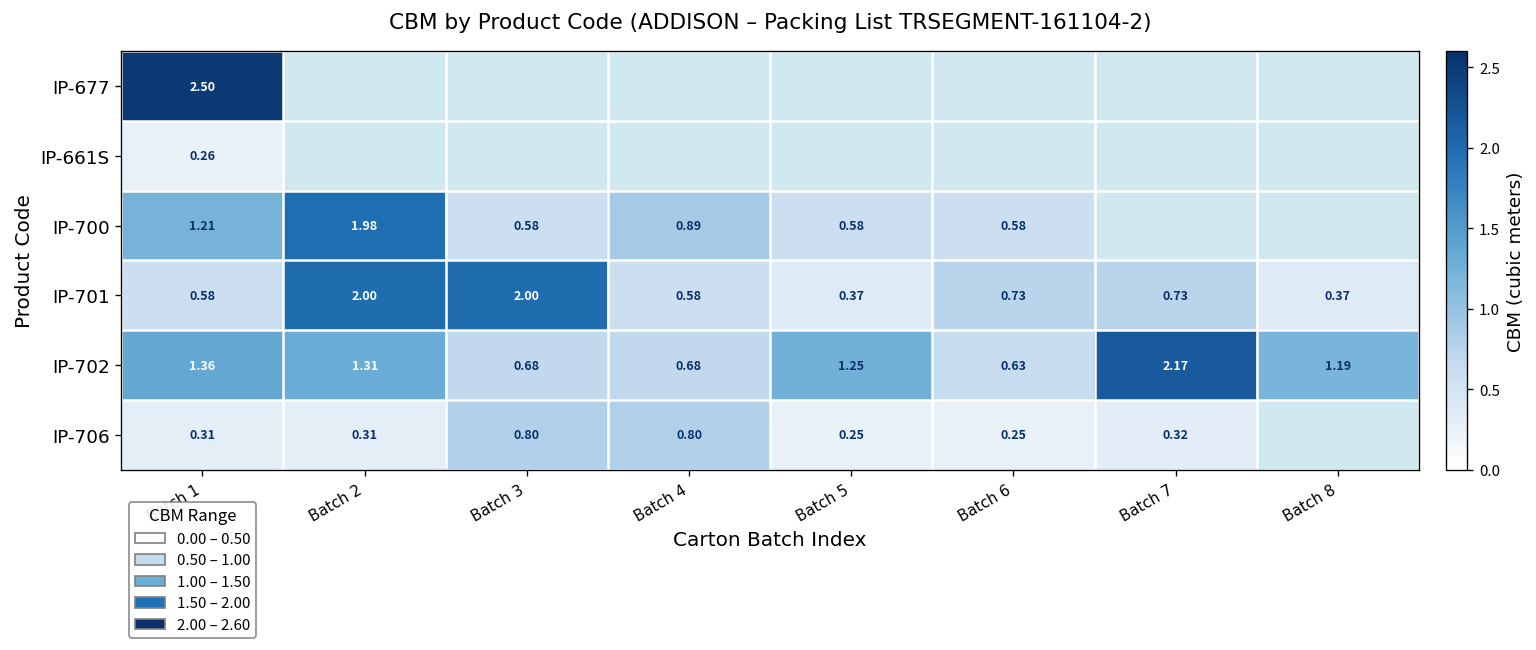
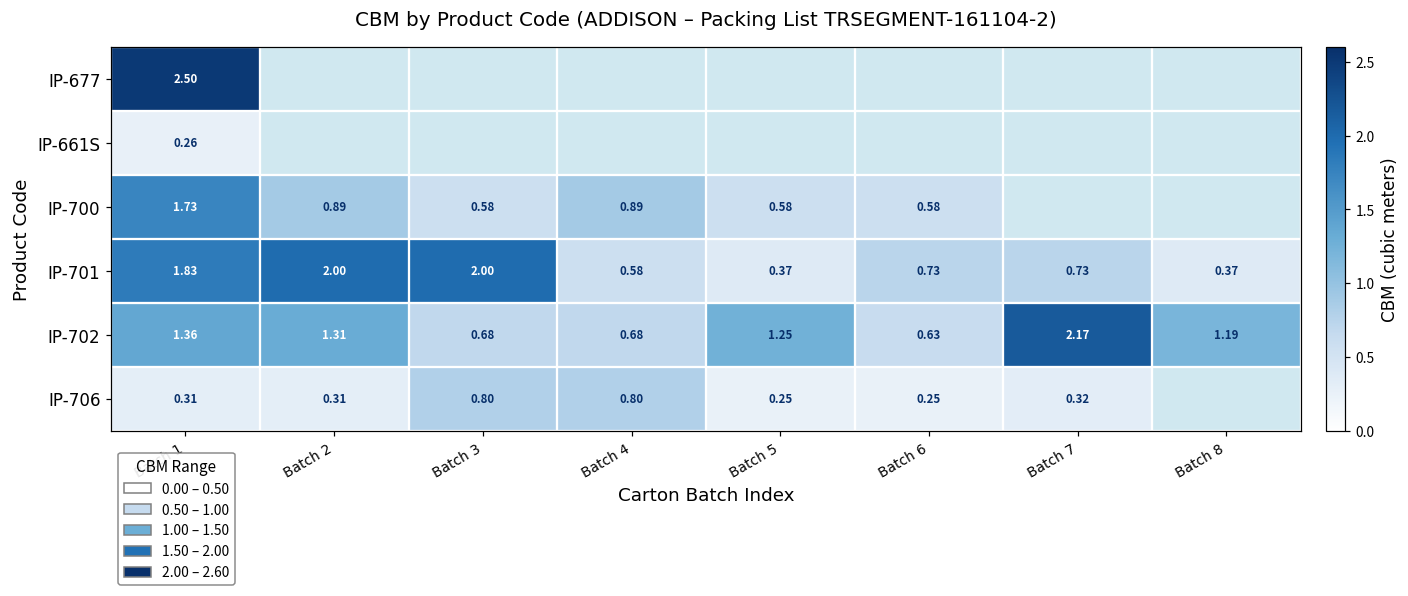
IP-700, Batch 1: 1.21 -> 1.73
IP-700, Batch 2: 1.98 -> 0.89
IP-701, Batch 1: 0.58 -> 1.83
